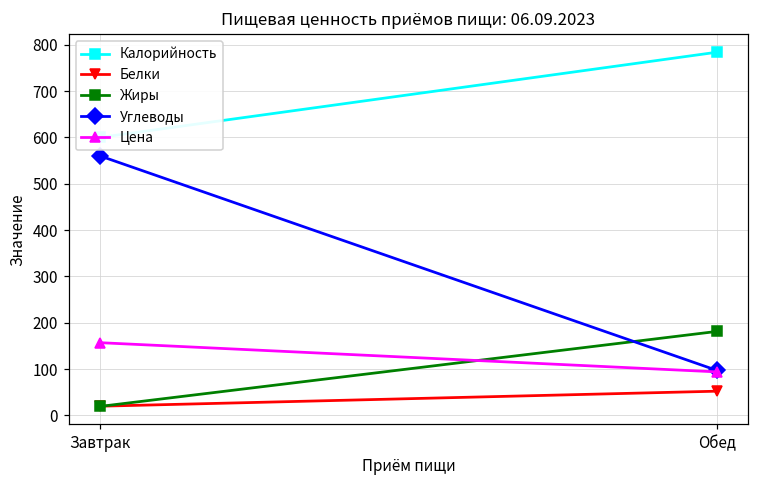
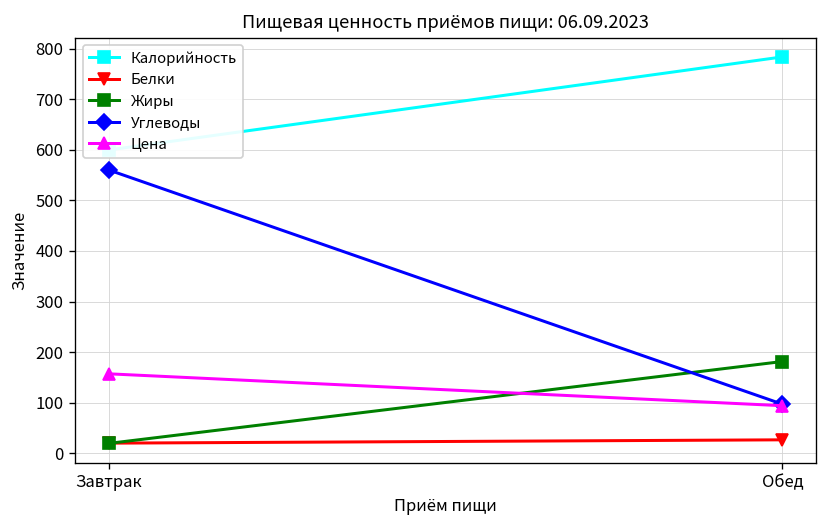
Белки, Обед: 50 -> 30
